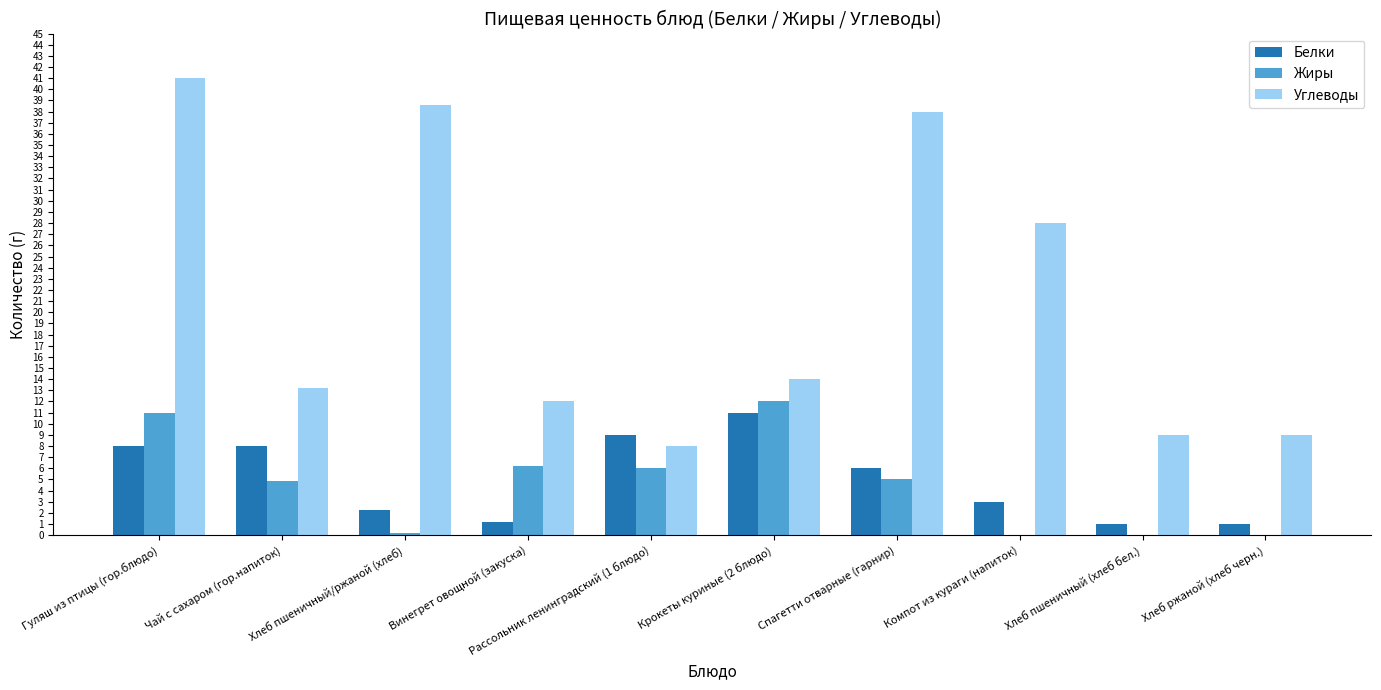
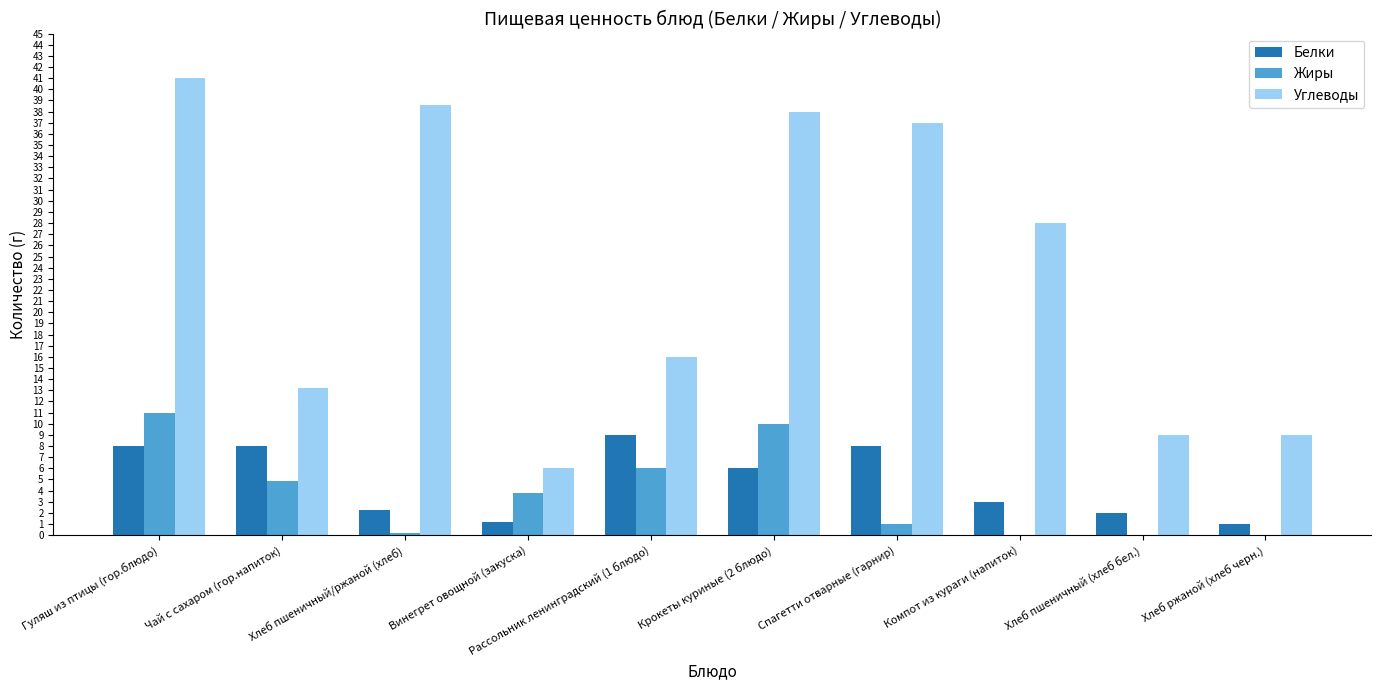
Жиры, Винегрет овощной (закуска): 6.2 -> 3.8
Углеводы, Винегрет овощной (закуска): 12 -> 6
Углеводы, Рассольник ленинградский (1 блюдо): 8 -> 16
Белки, Крокеты куриные (2 блюдо): 11 -> 6
Жиры, Крокеты куриные (2 блюдо): 12 -> 10
Углеводы, Крокеты куриные (2 блюдо): 14 -> 38
Белки, Спагетти отварные (гарнир): 6 -> 8
Жиры, Спагетти отварные (гарнир): 5 -> 1
Углеводы, Спагетти отварные (гарнир): 38 -> 37
Белки, Хлеб пшеничный (хлеб бел.): 1 -> 2
